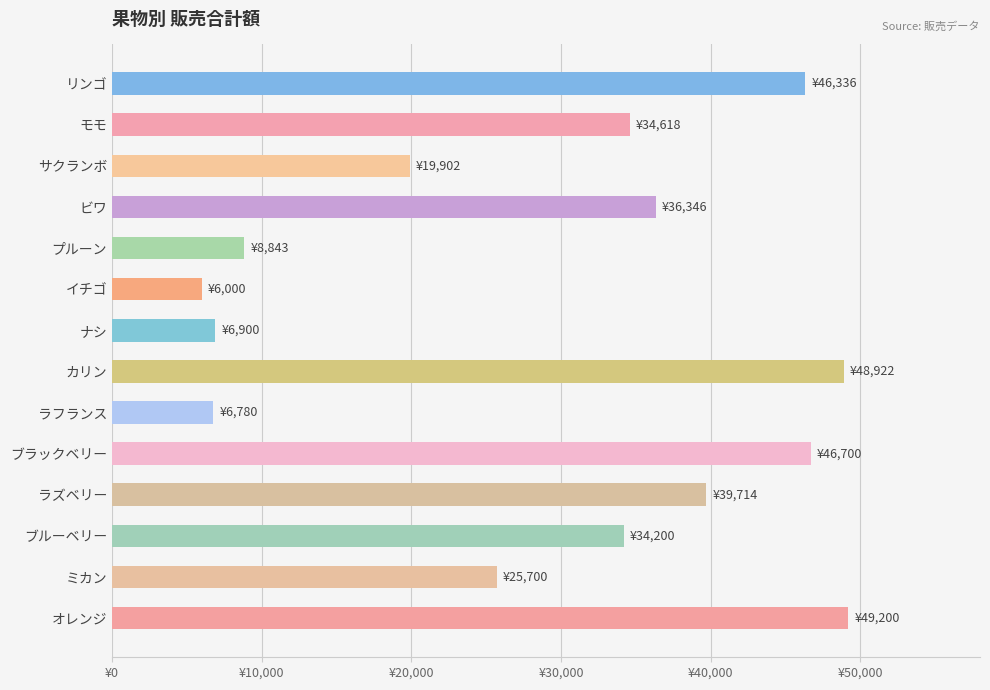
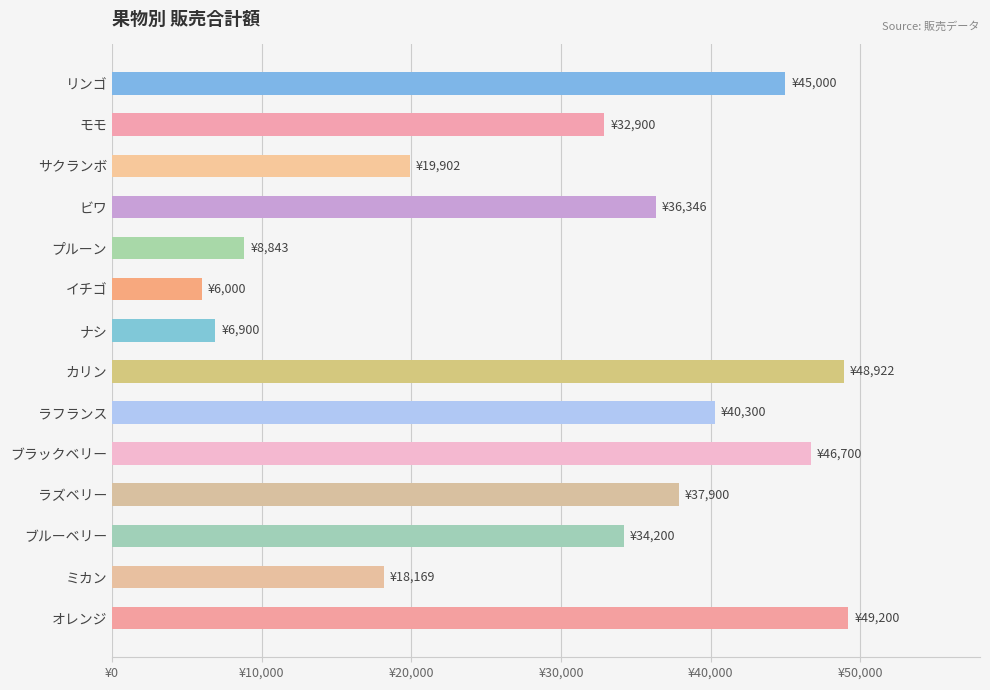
リンゴ: ¥46,336 -> ¥45,000
モモ: ¥34,618 -> ¥32,900
ラフランス: ¥6,780 -> ¥40,300
ラズベリー: ¥39,714 -> ¥37,900
ミカン: ¥25,700 -> ¥18,169
